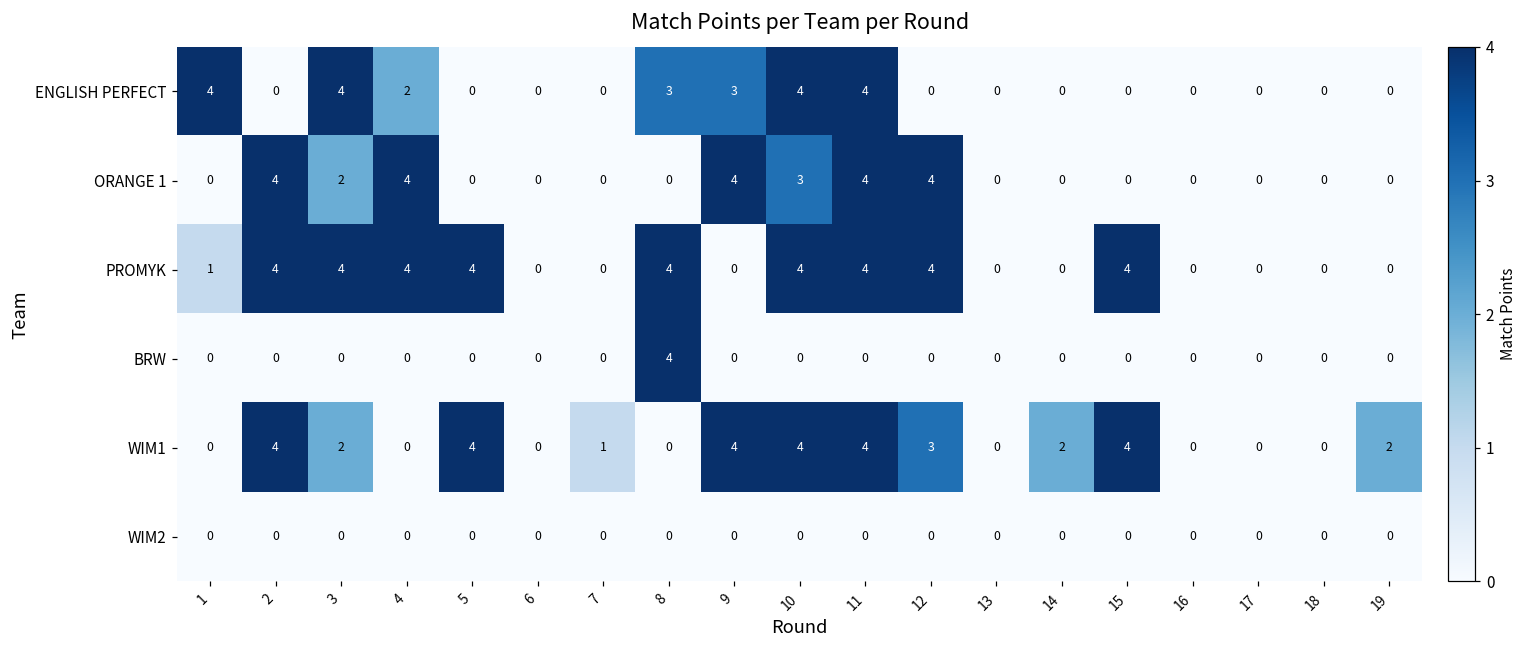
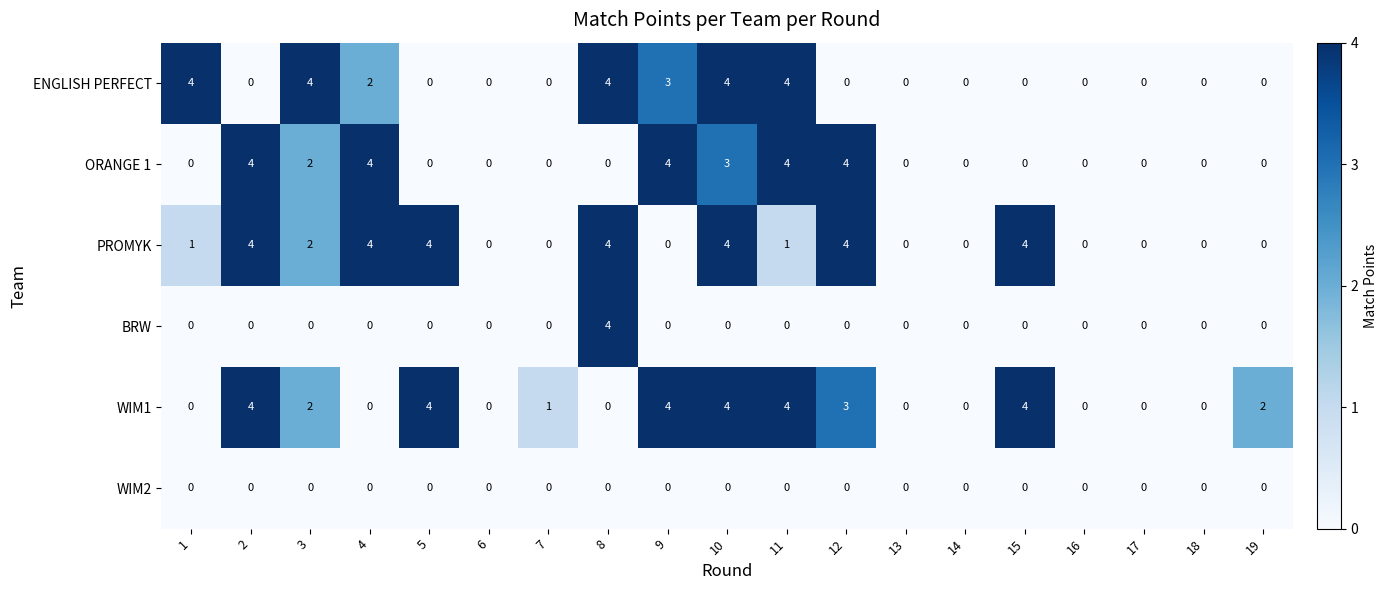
ENGLISH PERFECT, 8: 3 -> 4
PROMYK, 3: 4 -> 2
PROMYK, 11: 4 -> 1
WIM1, 14: 2 -> 0
